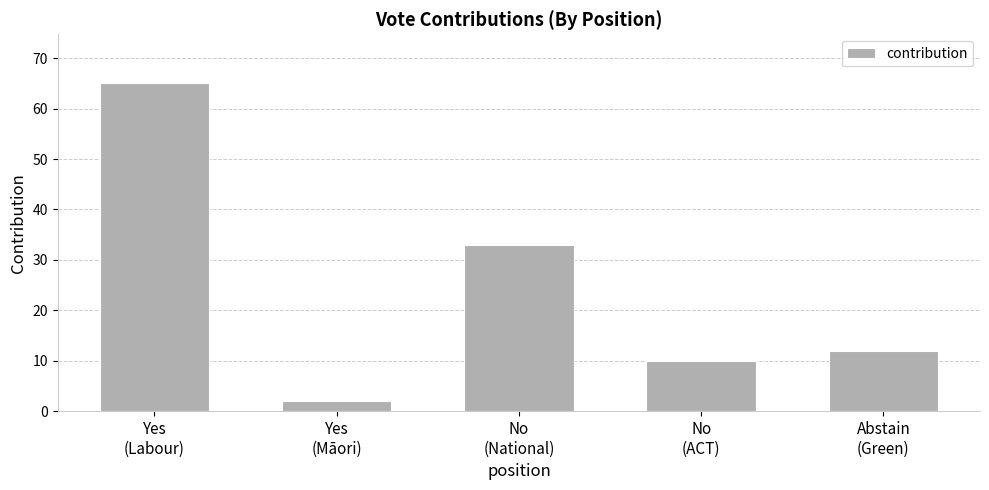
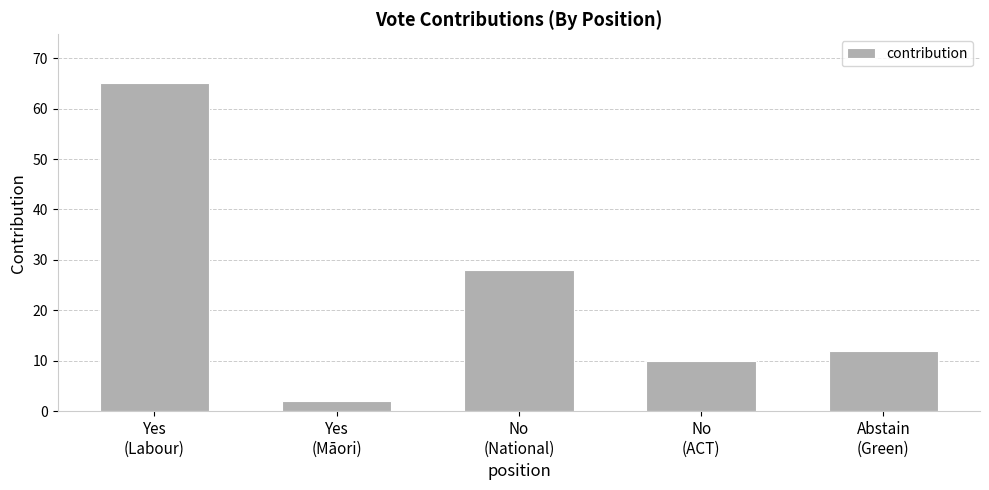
No (National): 33 -> 28
